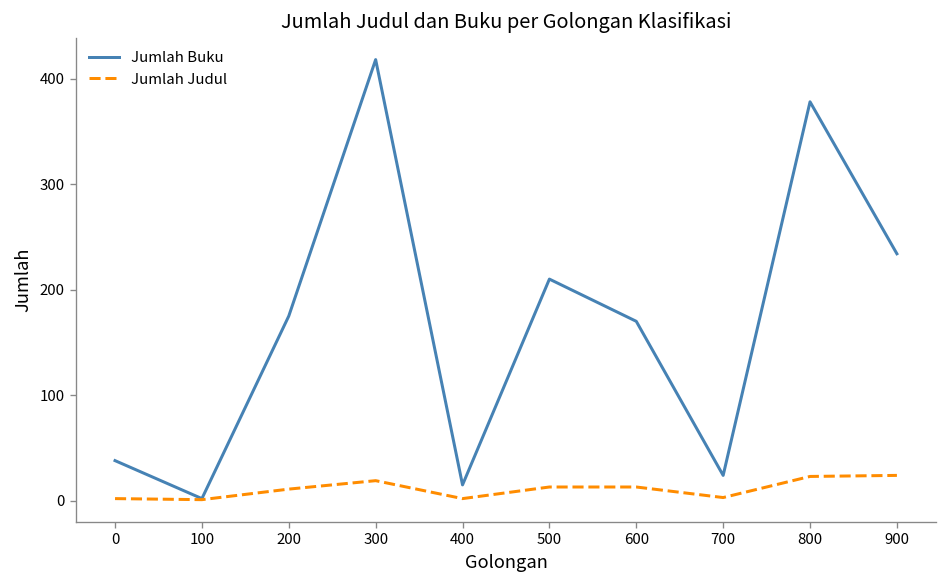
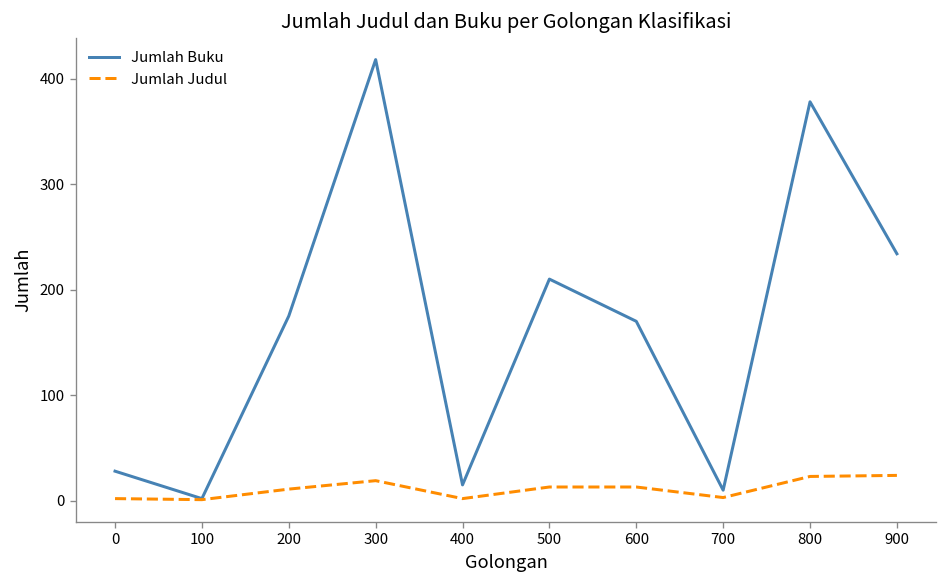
Jumlah Buku, 0: 40 -> 30
Jumlah Buku, 700: 20 -> 10
